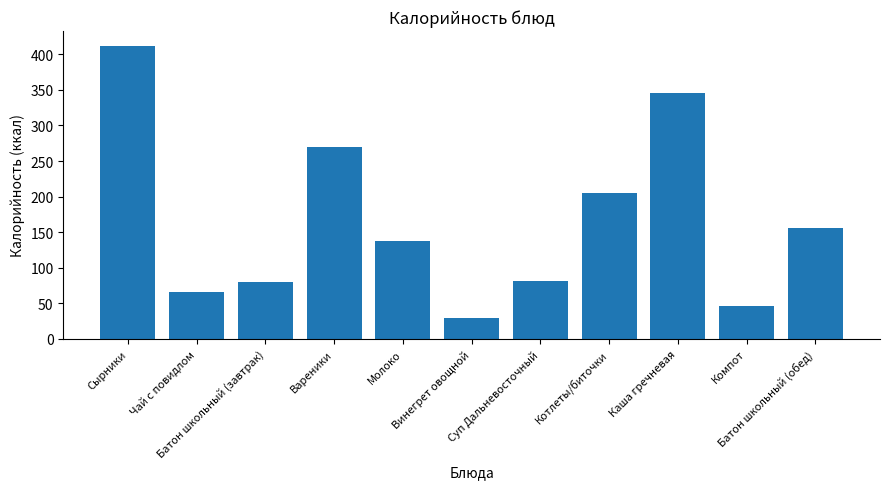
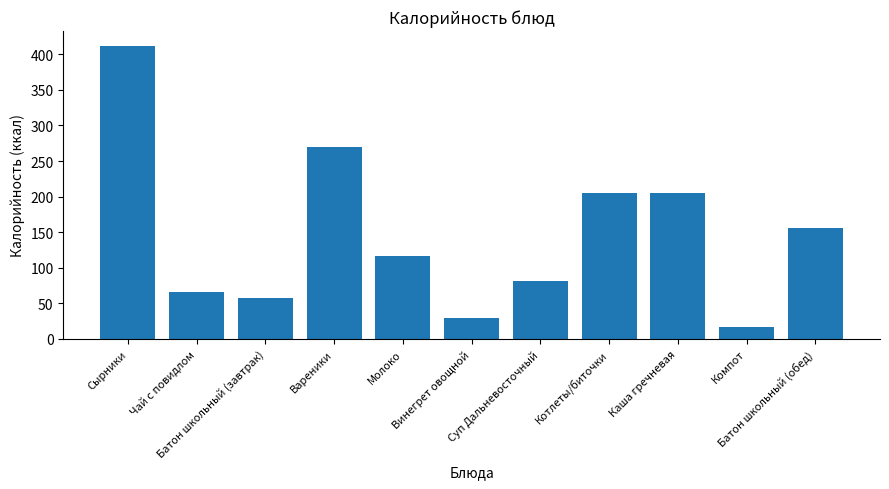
Батон школьный (завтрак): 80 -> 60
Молоко: 140 -> 120
Каша гречневая: 350 -> 210
Компот: 50 -> 20
